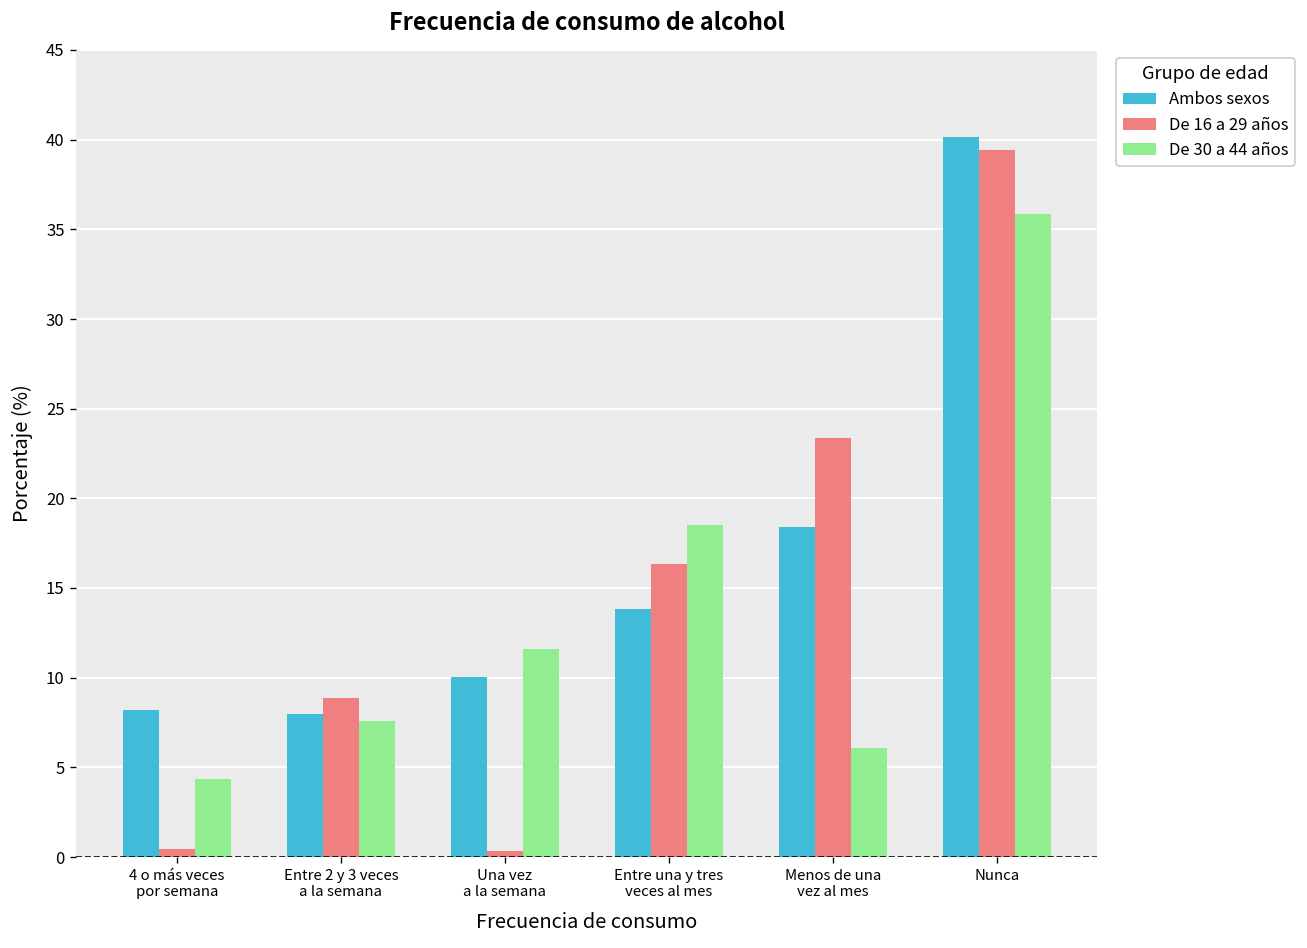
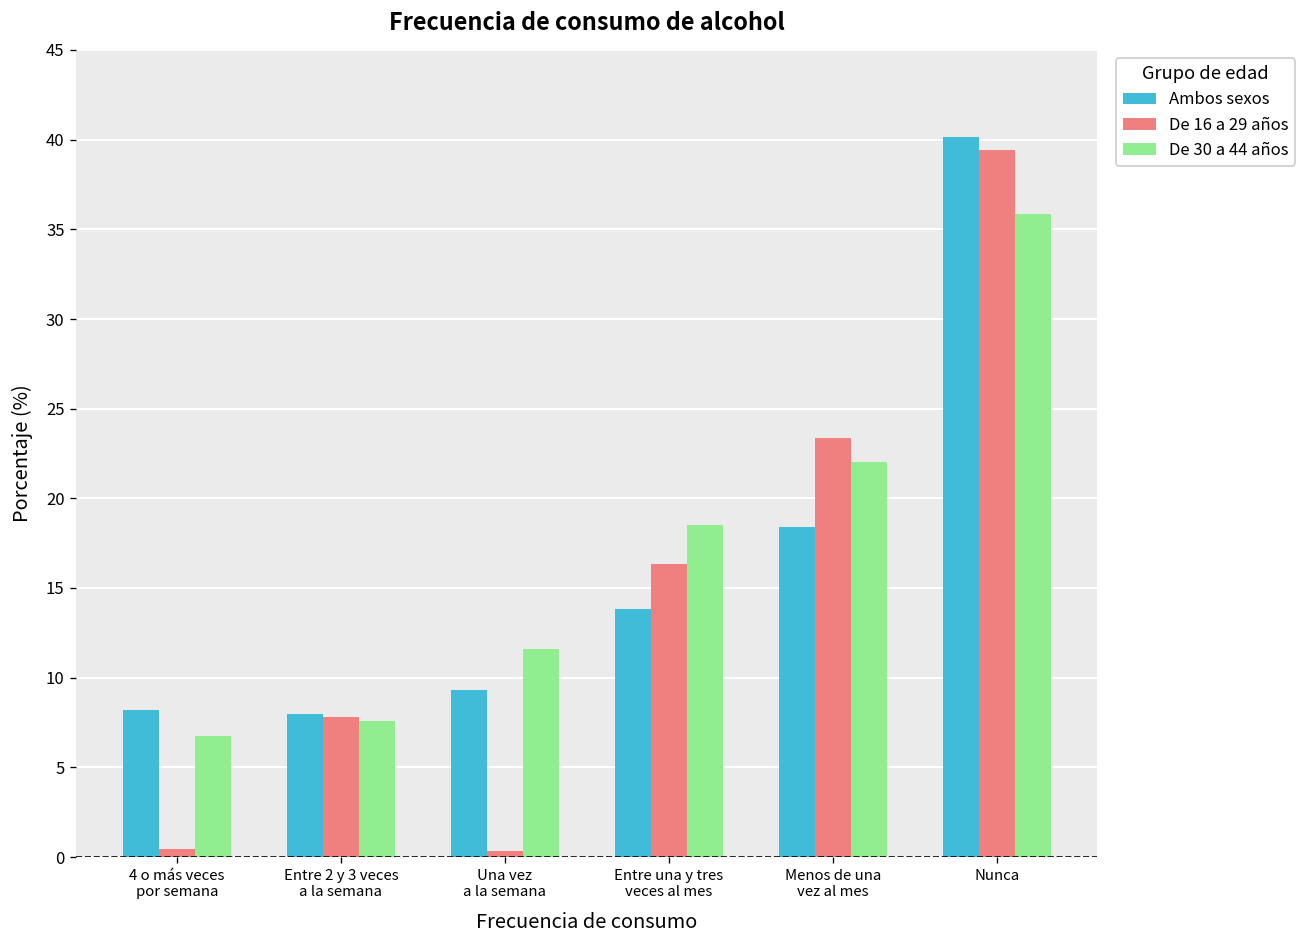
De 30 a 44 años, 4 o más veces por semana: 4.4 -> 6.8
De 16 a 29 años, Entre 2 y 3 veces a la semana: 8.9 -> 7.8
Ambos sexos, Una vez a la semana: 10.0 -> 9.3
De 30 a 44 años, Menos de una vez al mes: 6.1 -> 22.0
